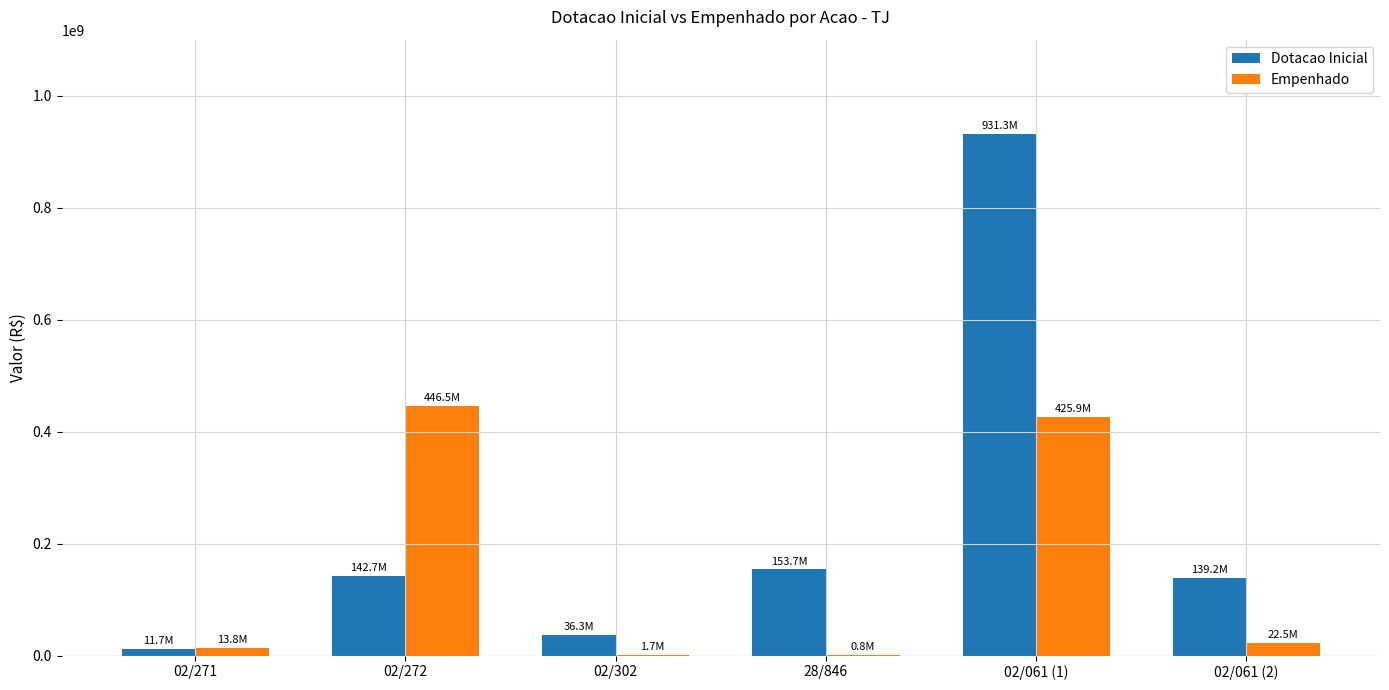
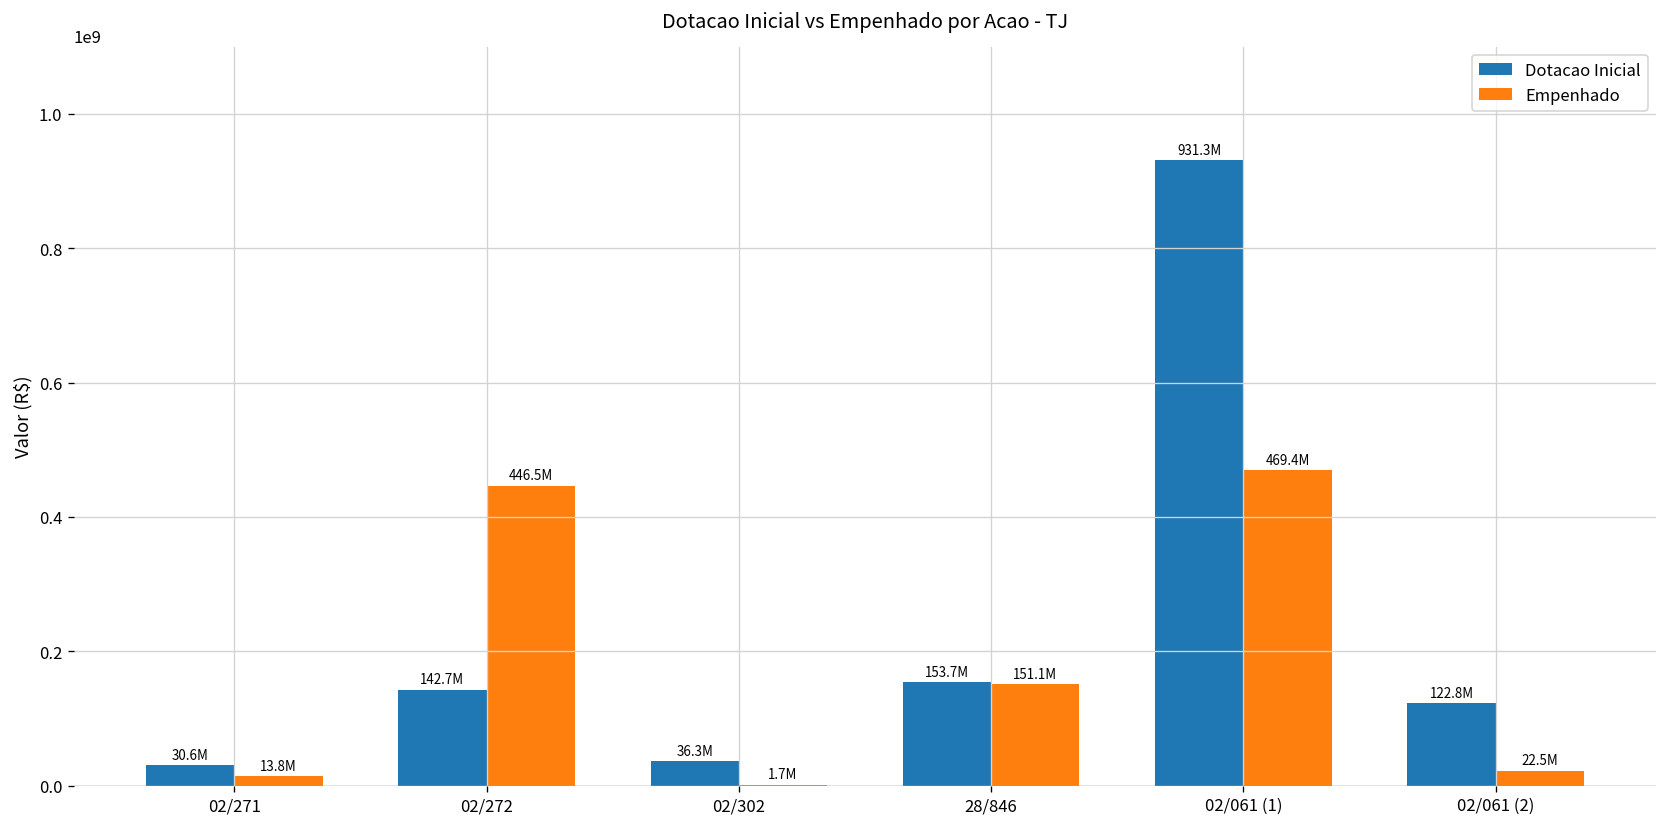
Dotacao Inicial, 02/271: 11.7M -> 30.6M
Empenhado, 28/846: 0.8M -> 151.1M
Empenhado, 02/061 (1): 425.9M -> 469.4M
Dotacao Inicial, 02/061 (2): 139.2M -> 122.8M
